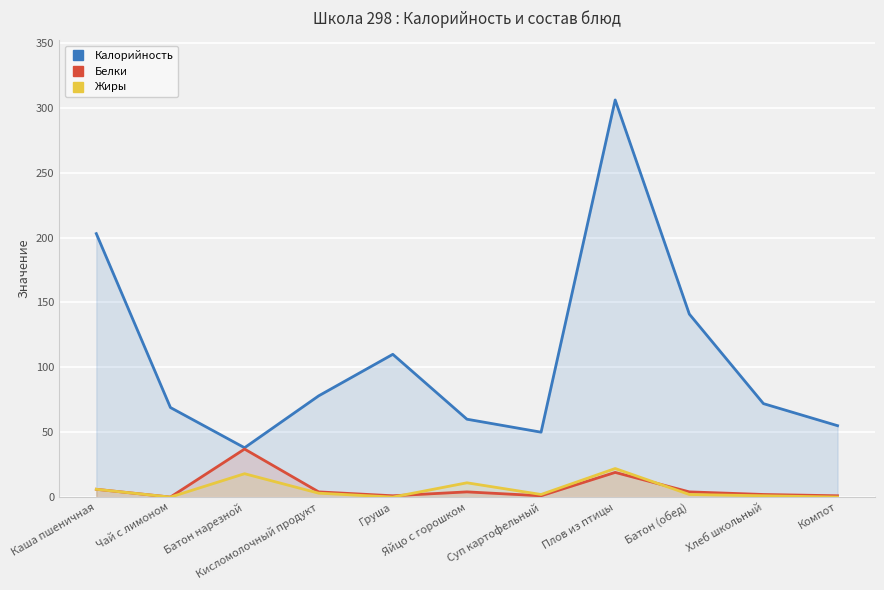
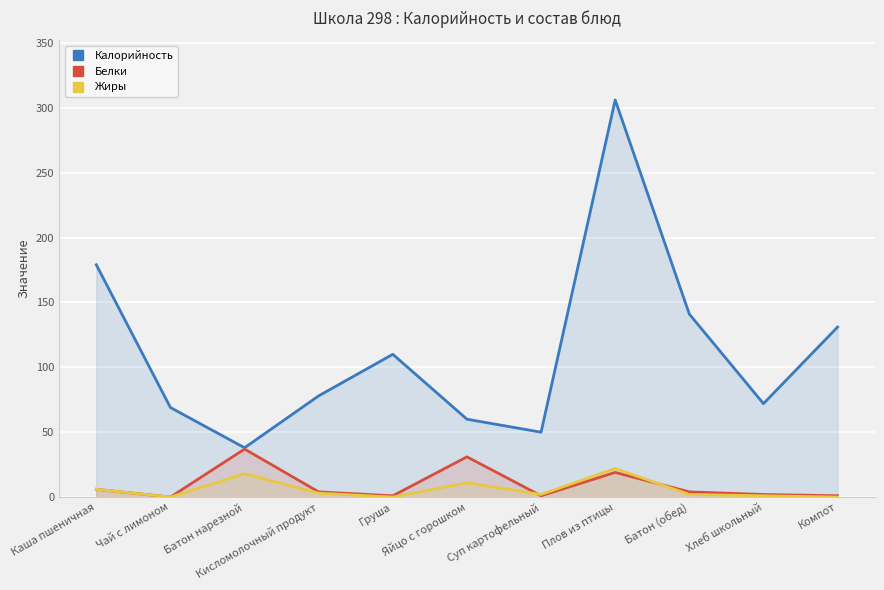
Калорийность, Каша пшеничная: 203 -> 179
Белки, Яйцо с горошком: 4 -> 31
Калорийность, Компот: 55 -> 131
